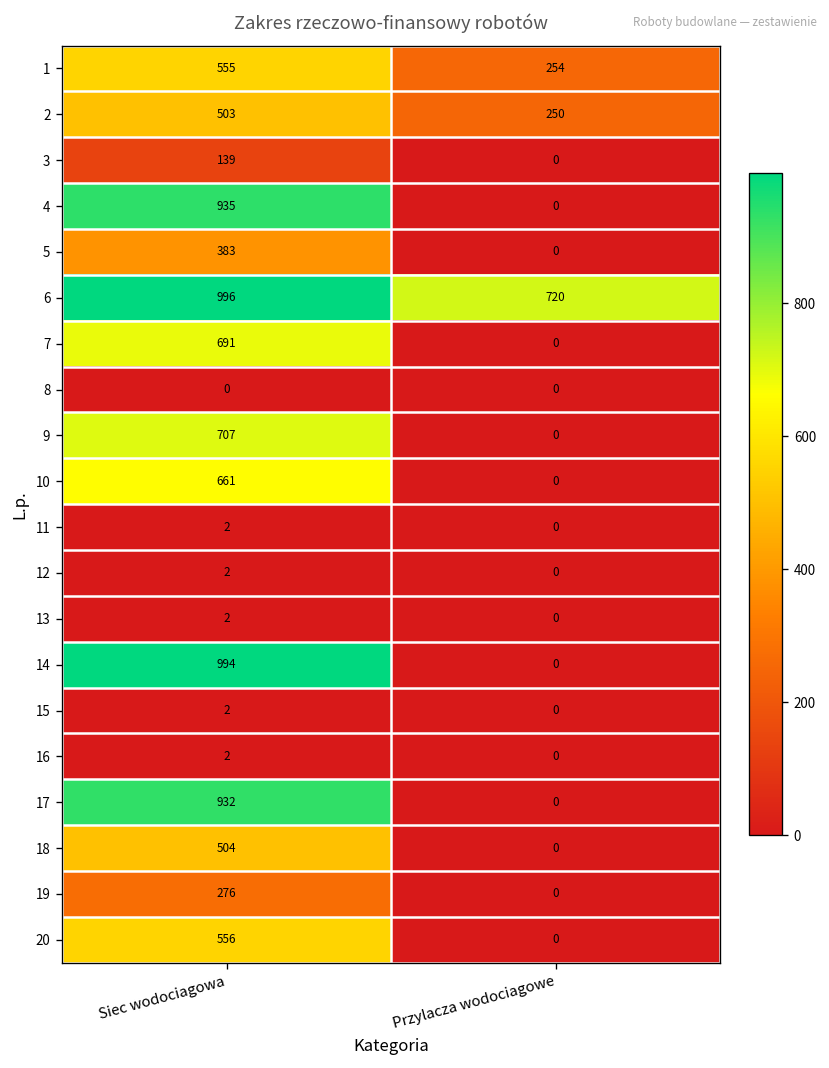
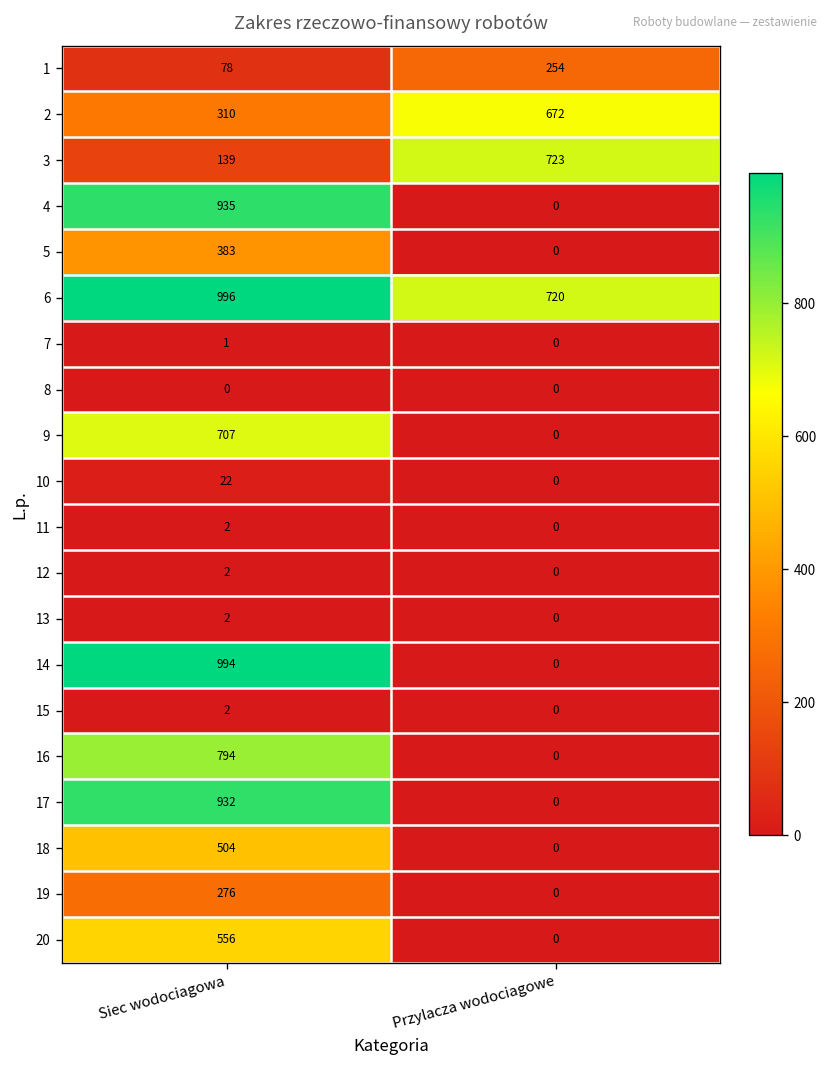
1, Siec wodociagowa: 555 -> 78
2, Siec wodociagowa: 503 -> 310
2, Przylacza wodociagowe: 250 -> 672
3, Przylacza wodociagowe: 0 -> 723
7, Siec wodociagowa: 691 -> 1
10, Siec wodociagowa: 661 -> 22
16, Siec wodociagowa: 2 -> 794
